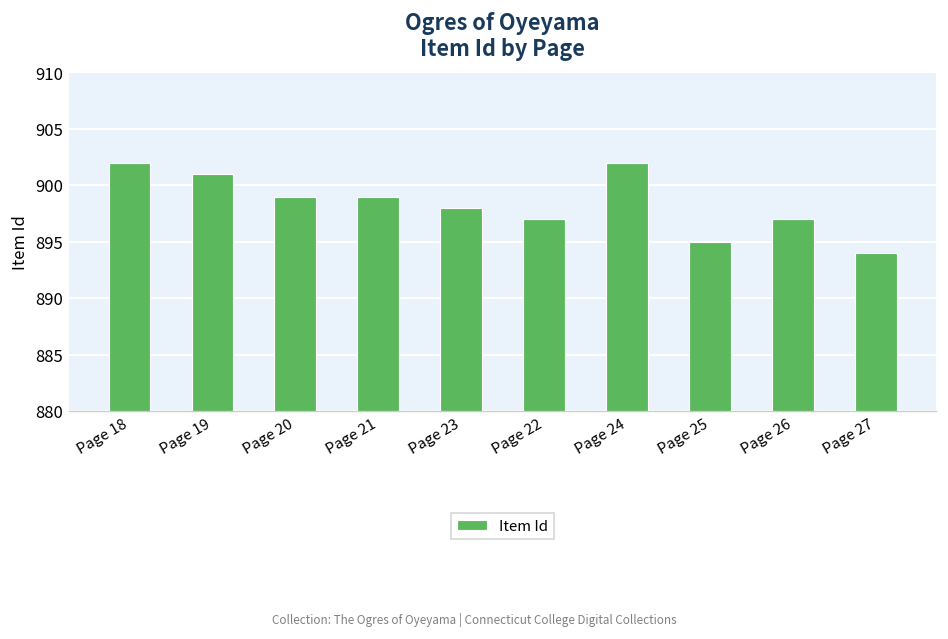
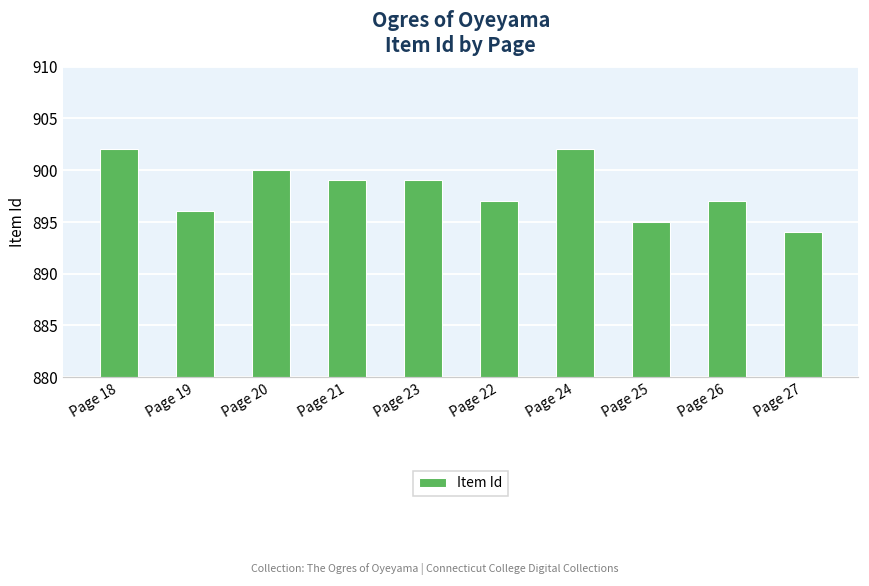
Page 19: 901 -> 896
Page 20: 899 -> 900
Page 23: 898 -> 899
